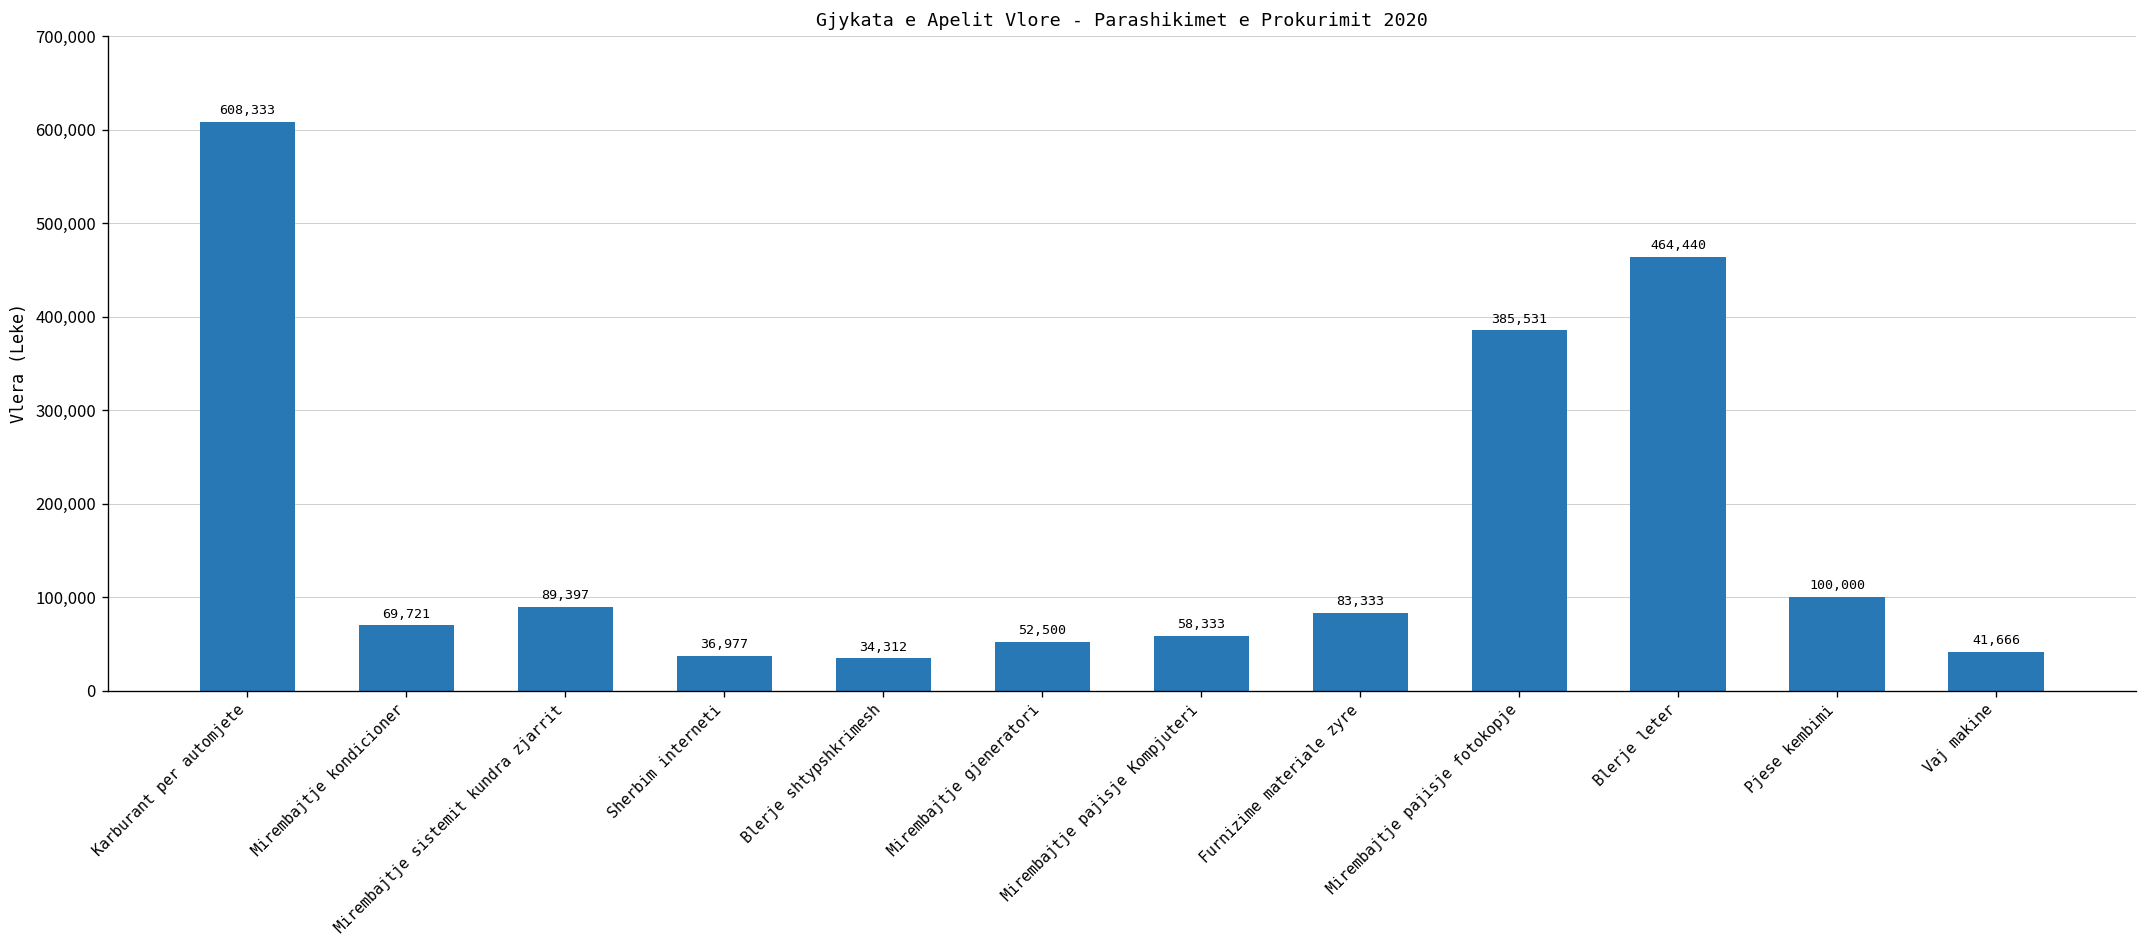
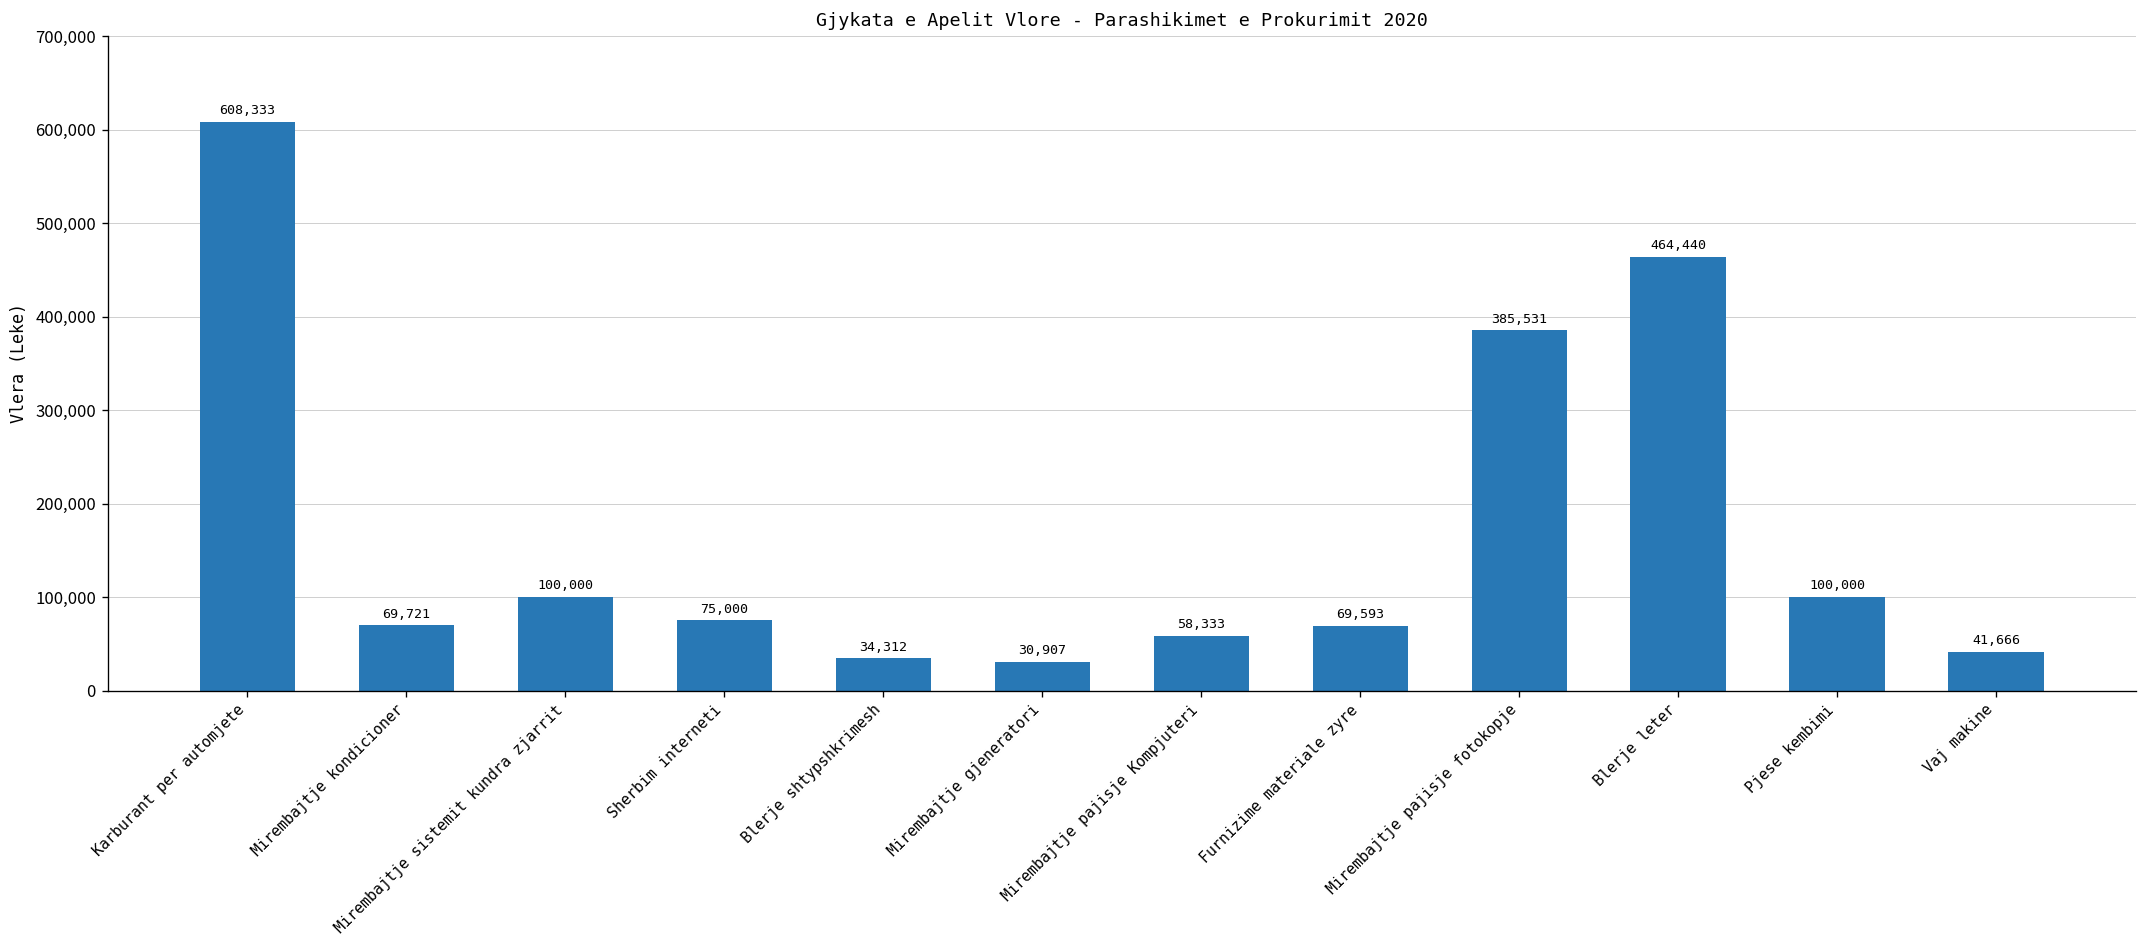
Mirembajtje sistemit kundra zjarrit: 89,397 -> 100,000
Sherbim interneti: 36,977 -> 75,000
Mirembajtje gjeneratori: 52,500 -> 30,907
Furnizime materiale zyre: 83,333 -> 69,593
